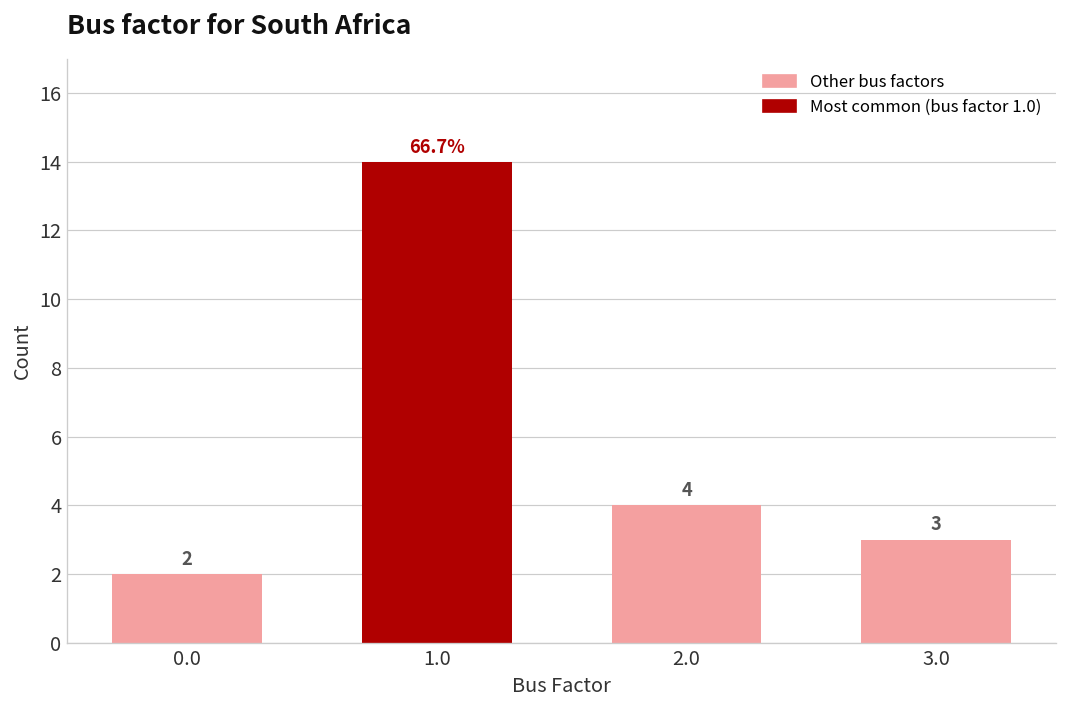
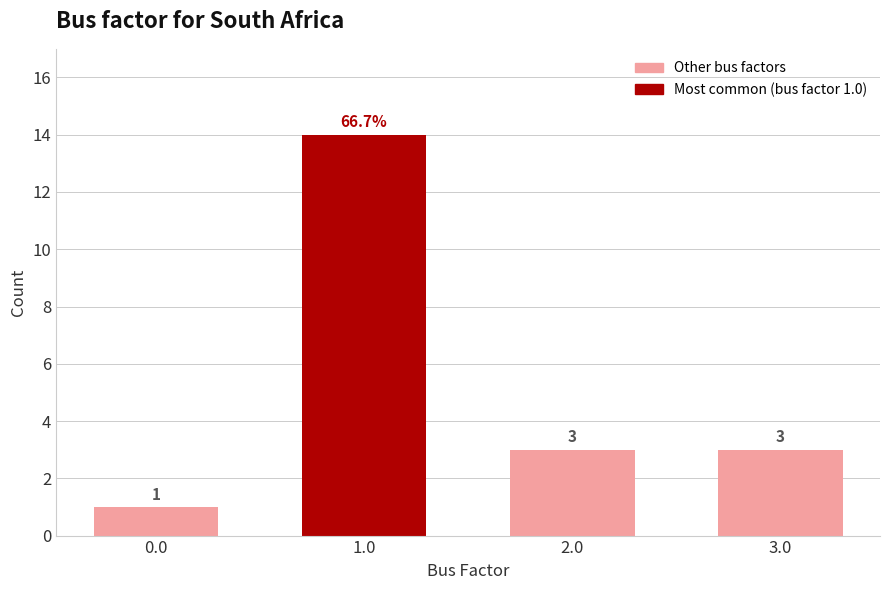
0.0: 2 -> 1
2.0: 4 -> 3
